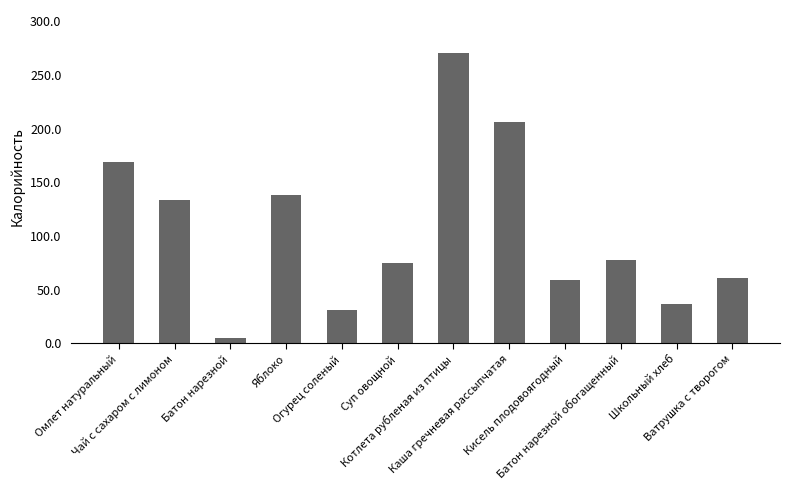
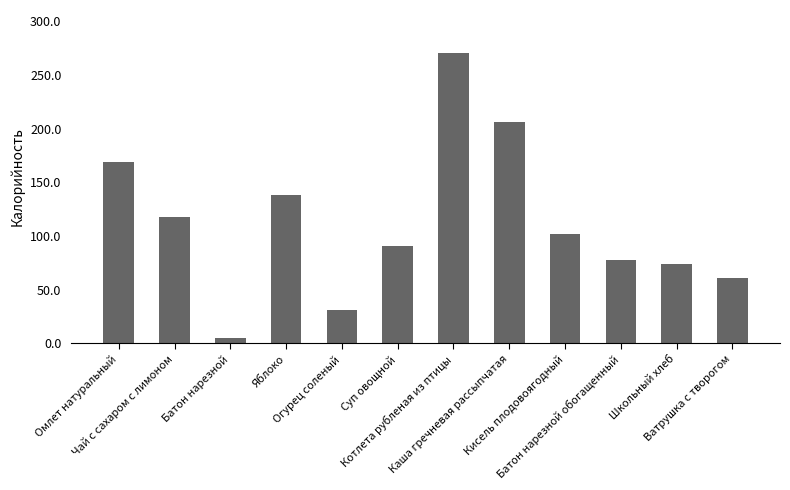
Чай с сахаром с лимоном: 134 -> 118
Суп овощной: 75 -> 91
Кисель плодовоягодный: 59 -> 102
Школьный хлеб: 37 -> 74
